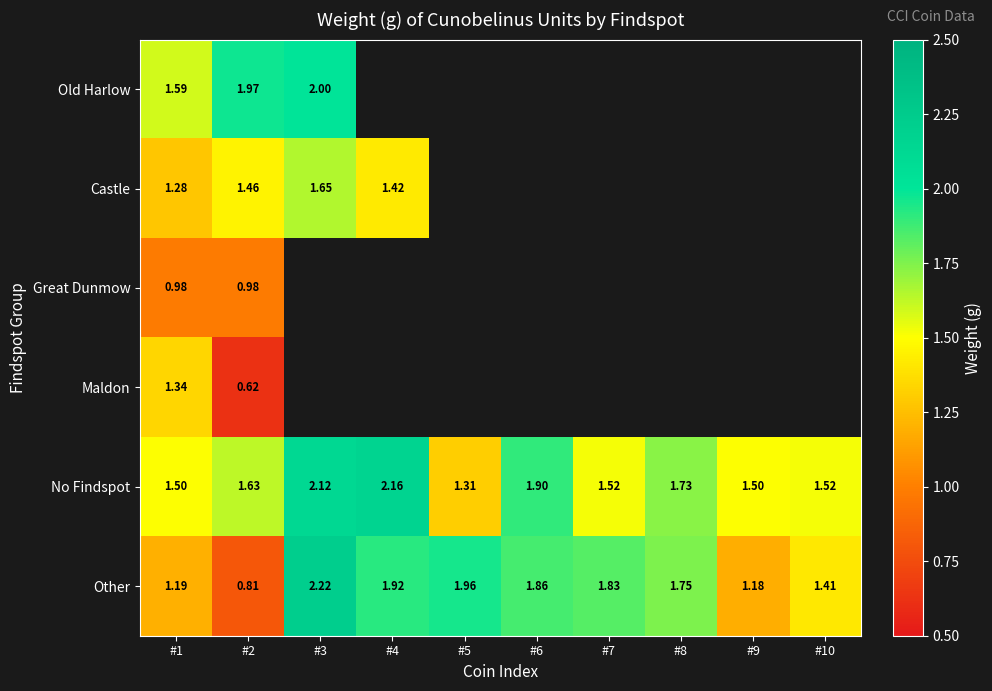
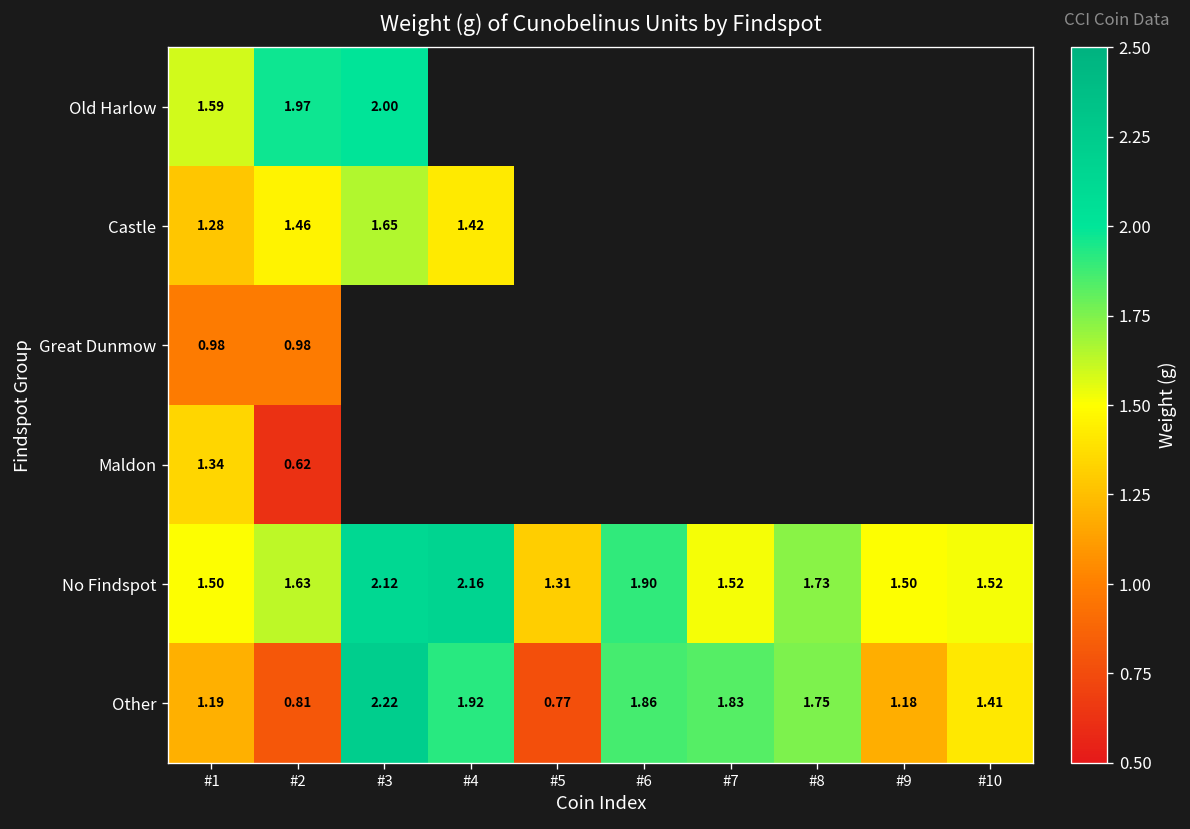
Other, #5: 1.96 -> 0.77
